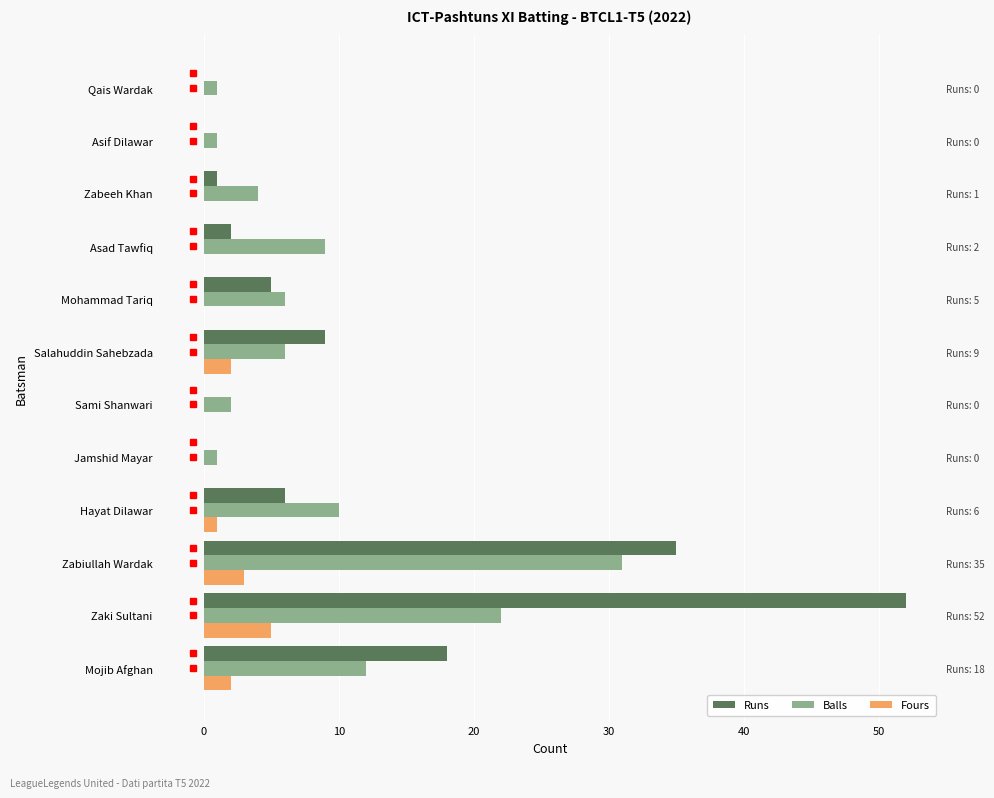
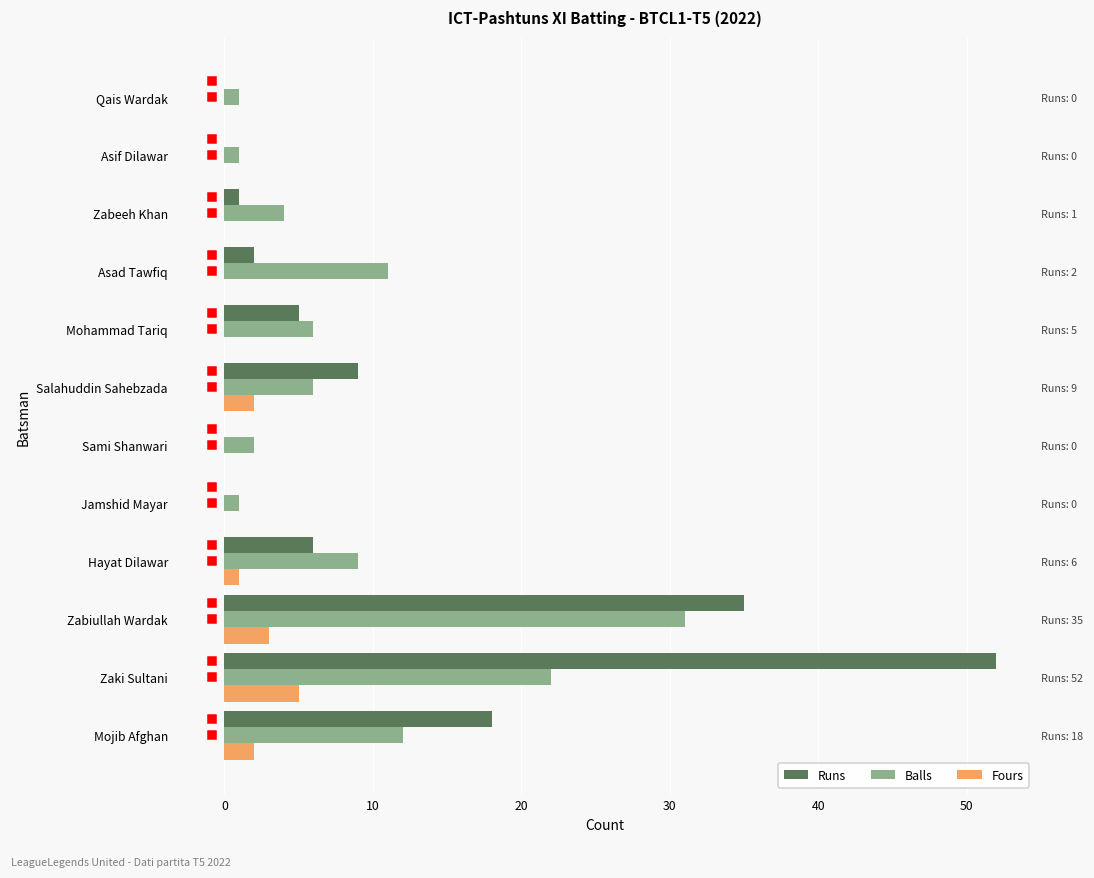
Balls, Asad Tawfiq: 9 -> 11
Balls, Hayat Dilawar: 10 -> 9
